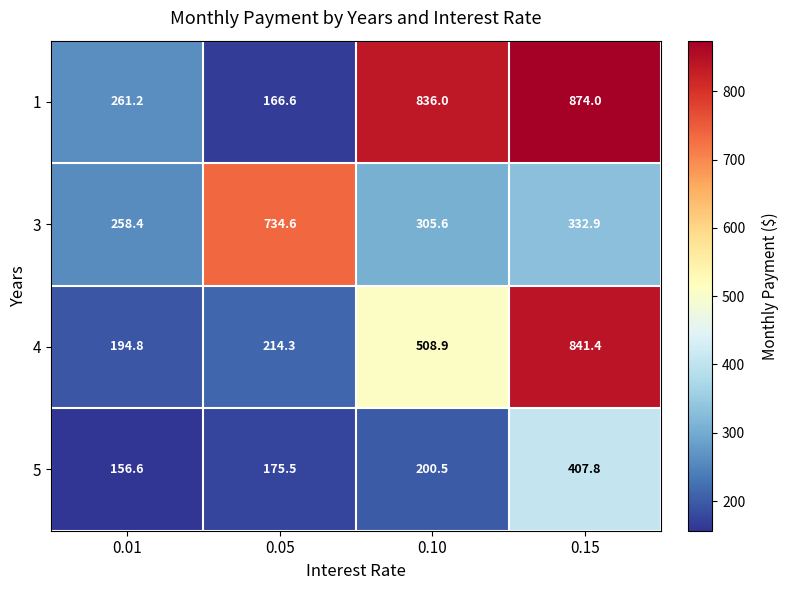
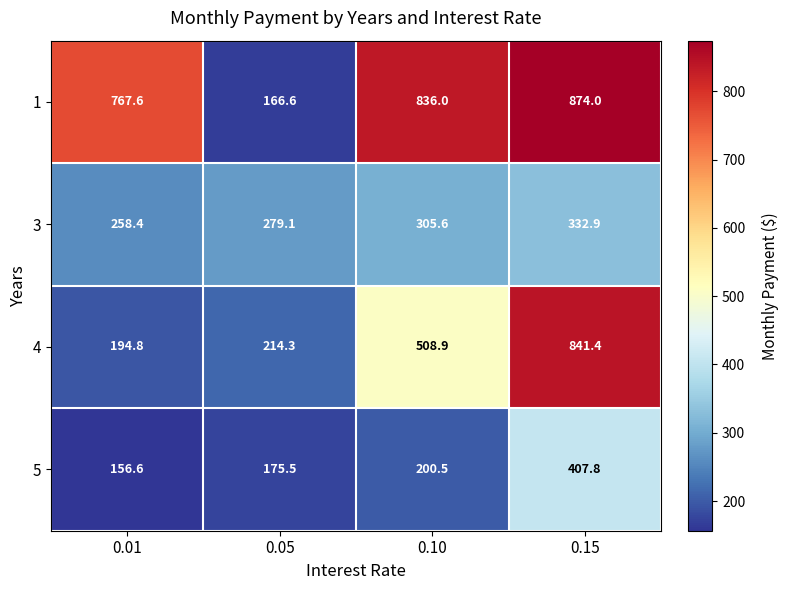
1, 0.01: 261.2 -> 767.6
3, 0.05: 734.6 -> 279.1
